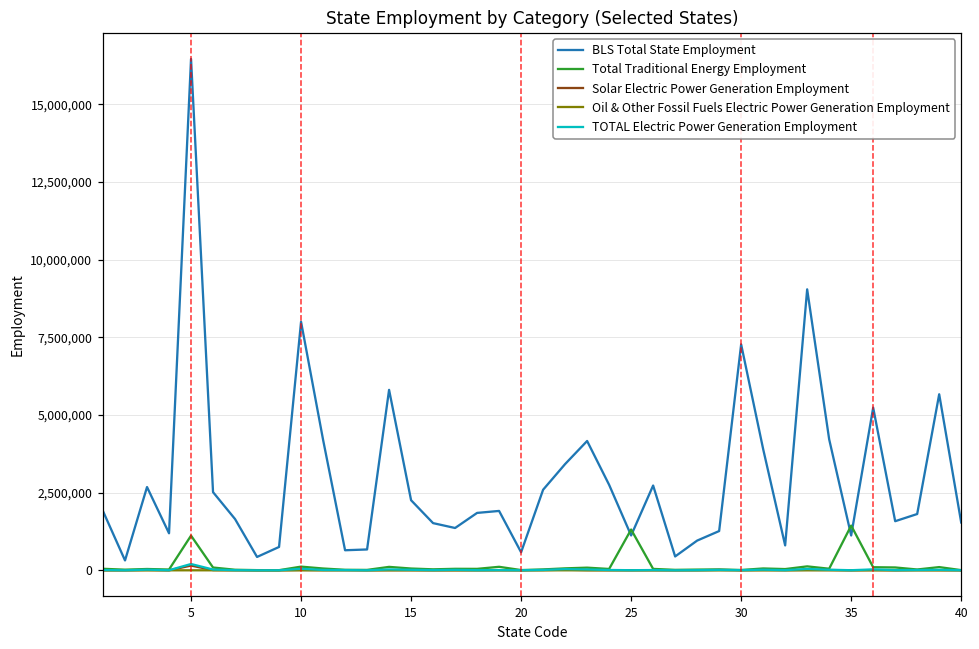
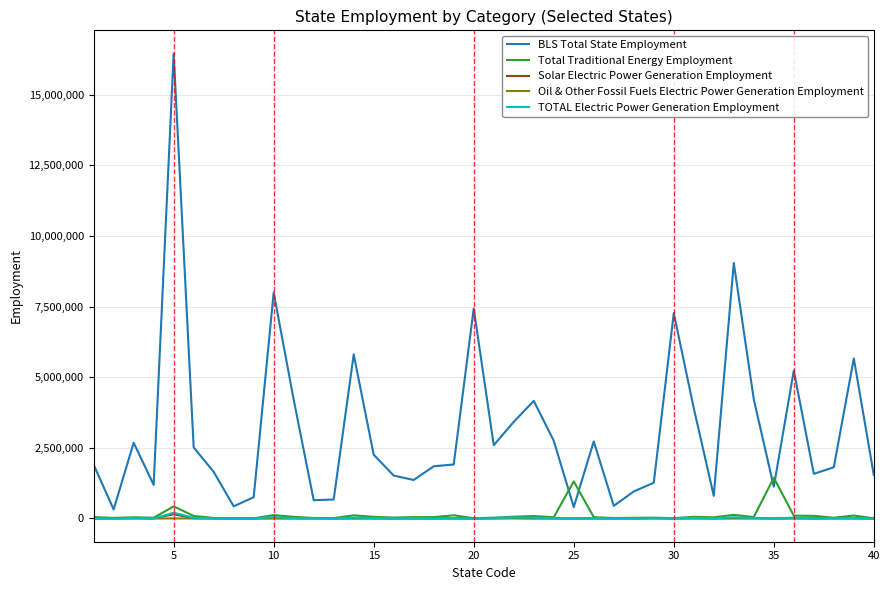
Total Traditional Energy Employment, 5: 1,100,000 -> 400,000
BLS Total State Employment, 20: 600,000 -> 7,400,000
BLS Total State Employment, 25: 1,100,000 -> 400,000
